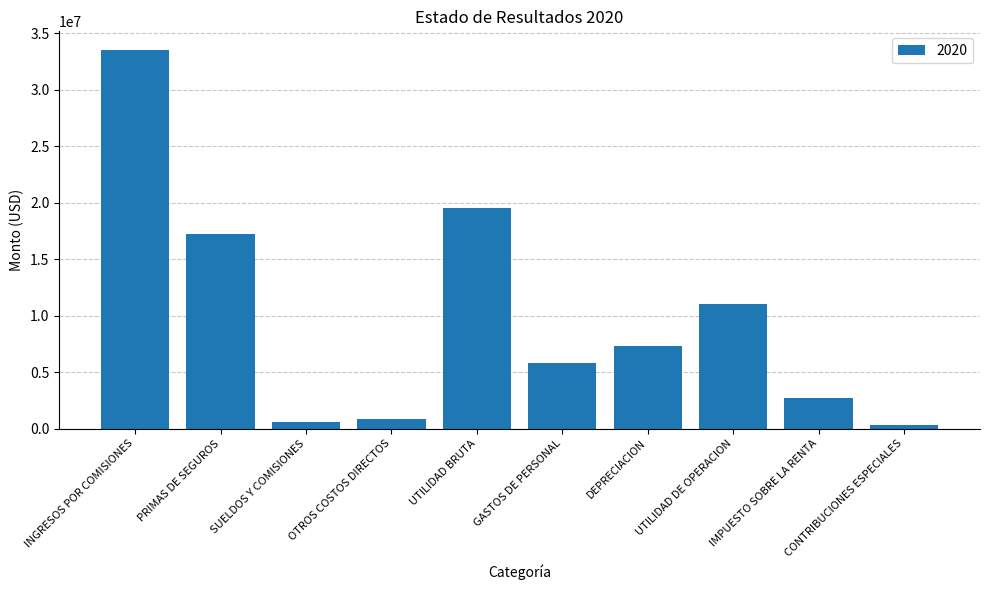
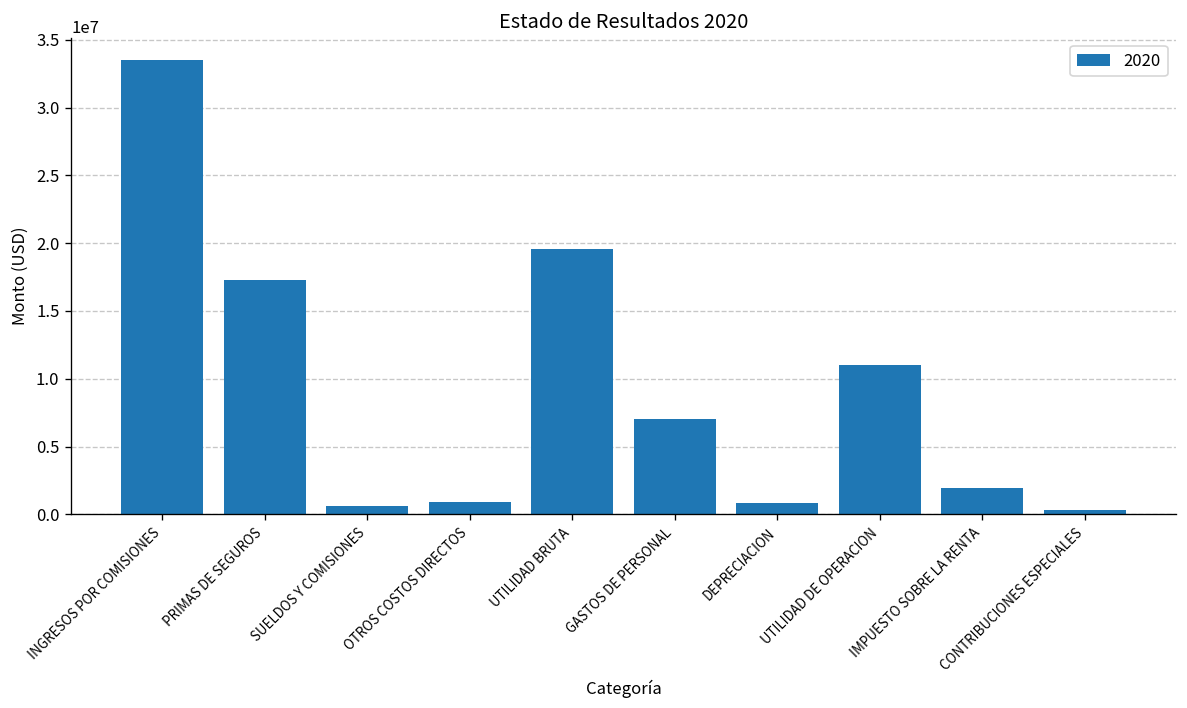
GASTOS DE PERSONAL: 5800000 -> 7000000
DEPRECIACION: 7300000 -> 800000
IMPUESTO SOBRE LA RENTA: 2700000 -> 1900000
